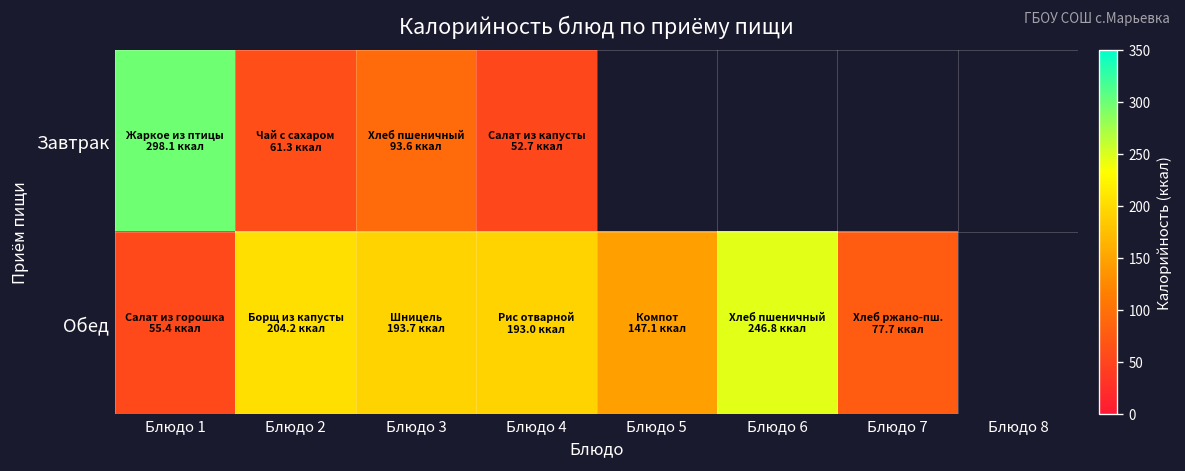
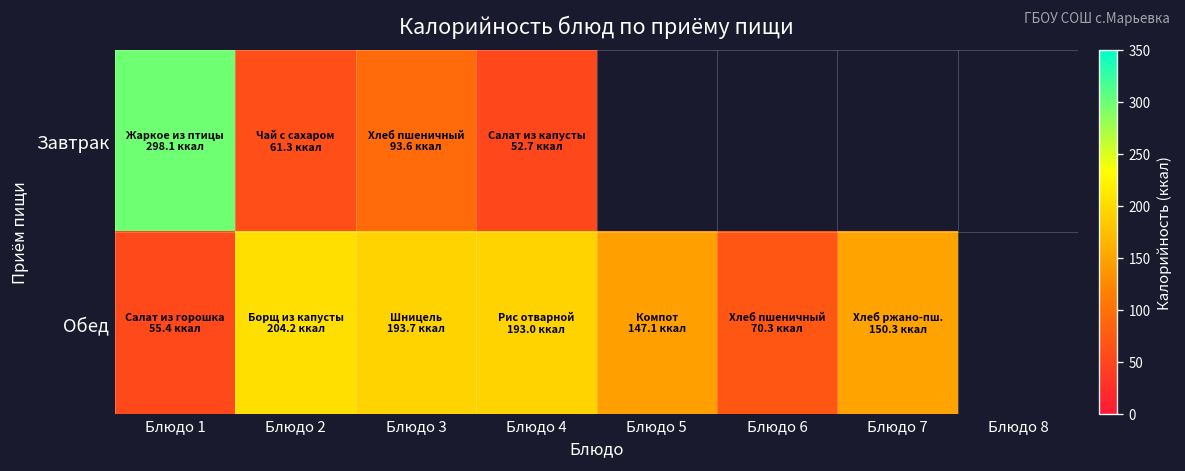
Обед, Блюдо 6: 246.8 -> 70.3
Обед, Блюдо 7: 77.7 -> 150.3
